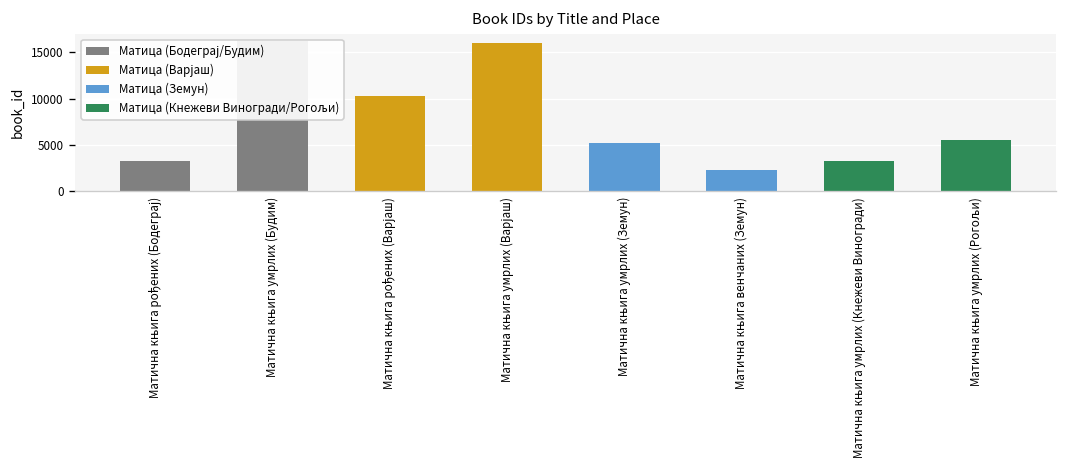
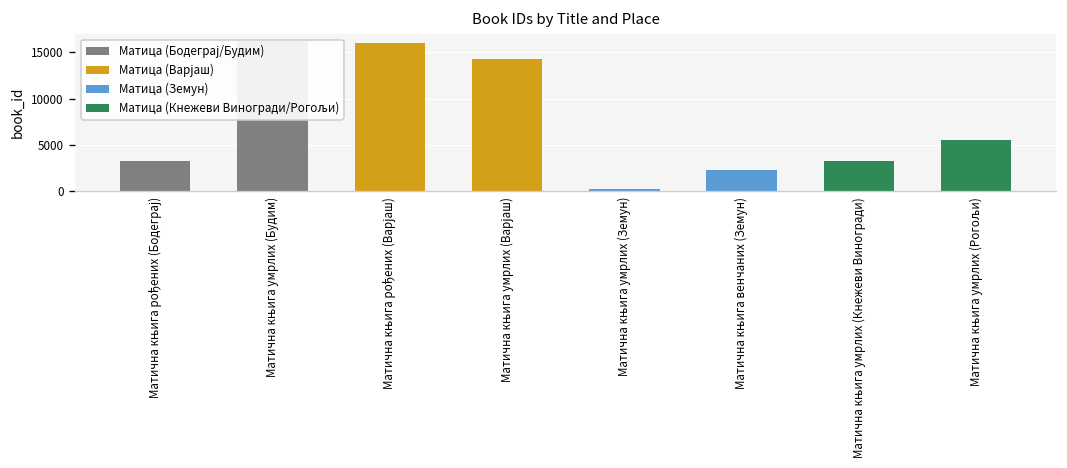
Матична књига рођених (Варјаш): 10000 -> 16000
Матична књига умрлих (Варјаш): 16000 -> 14000
Матична књига умрлих (Земун): 5000 -> 0
